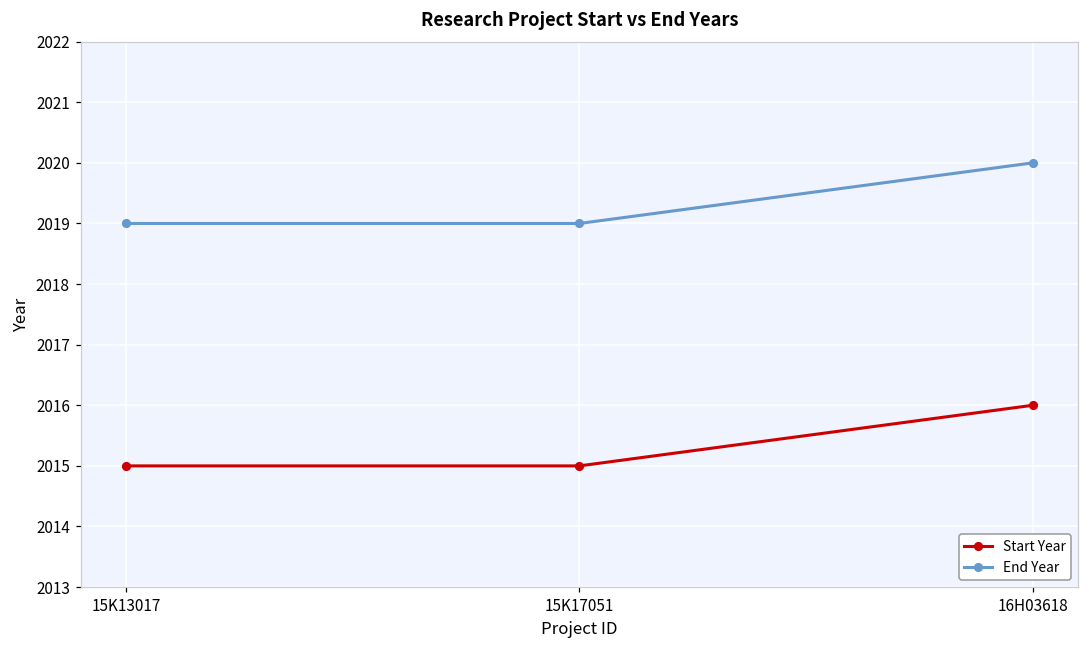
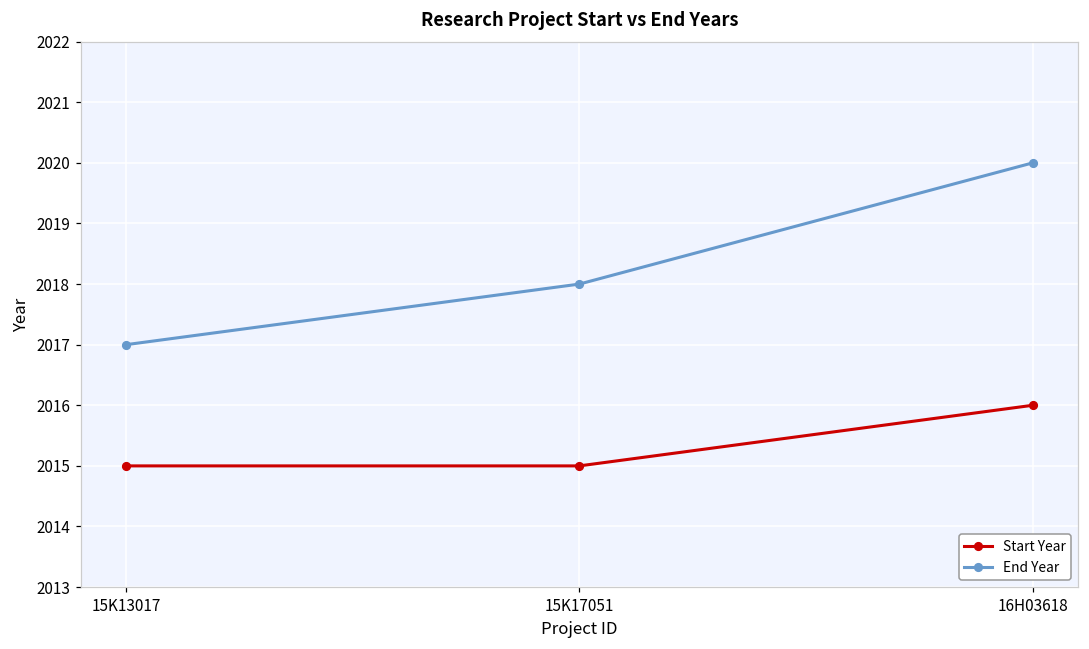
End Year, 15K13017: 2019 -> 2017
End Year, 15K17051: 2019 -> 2018
